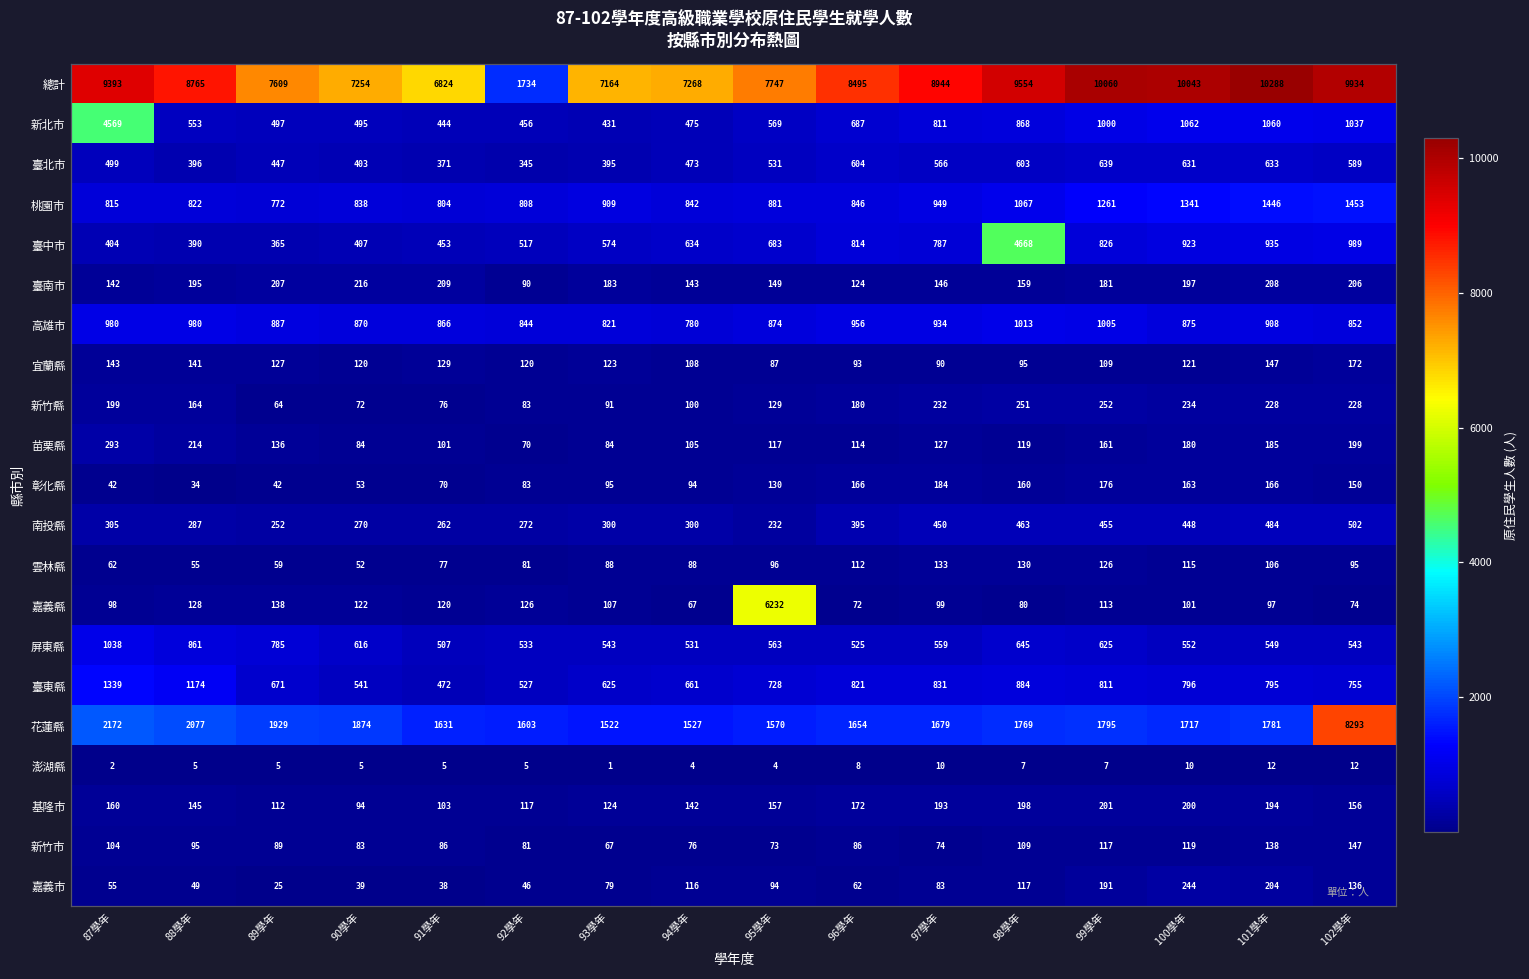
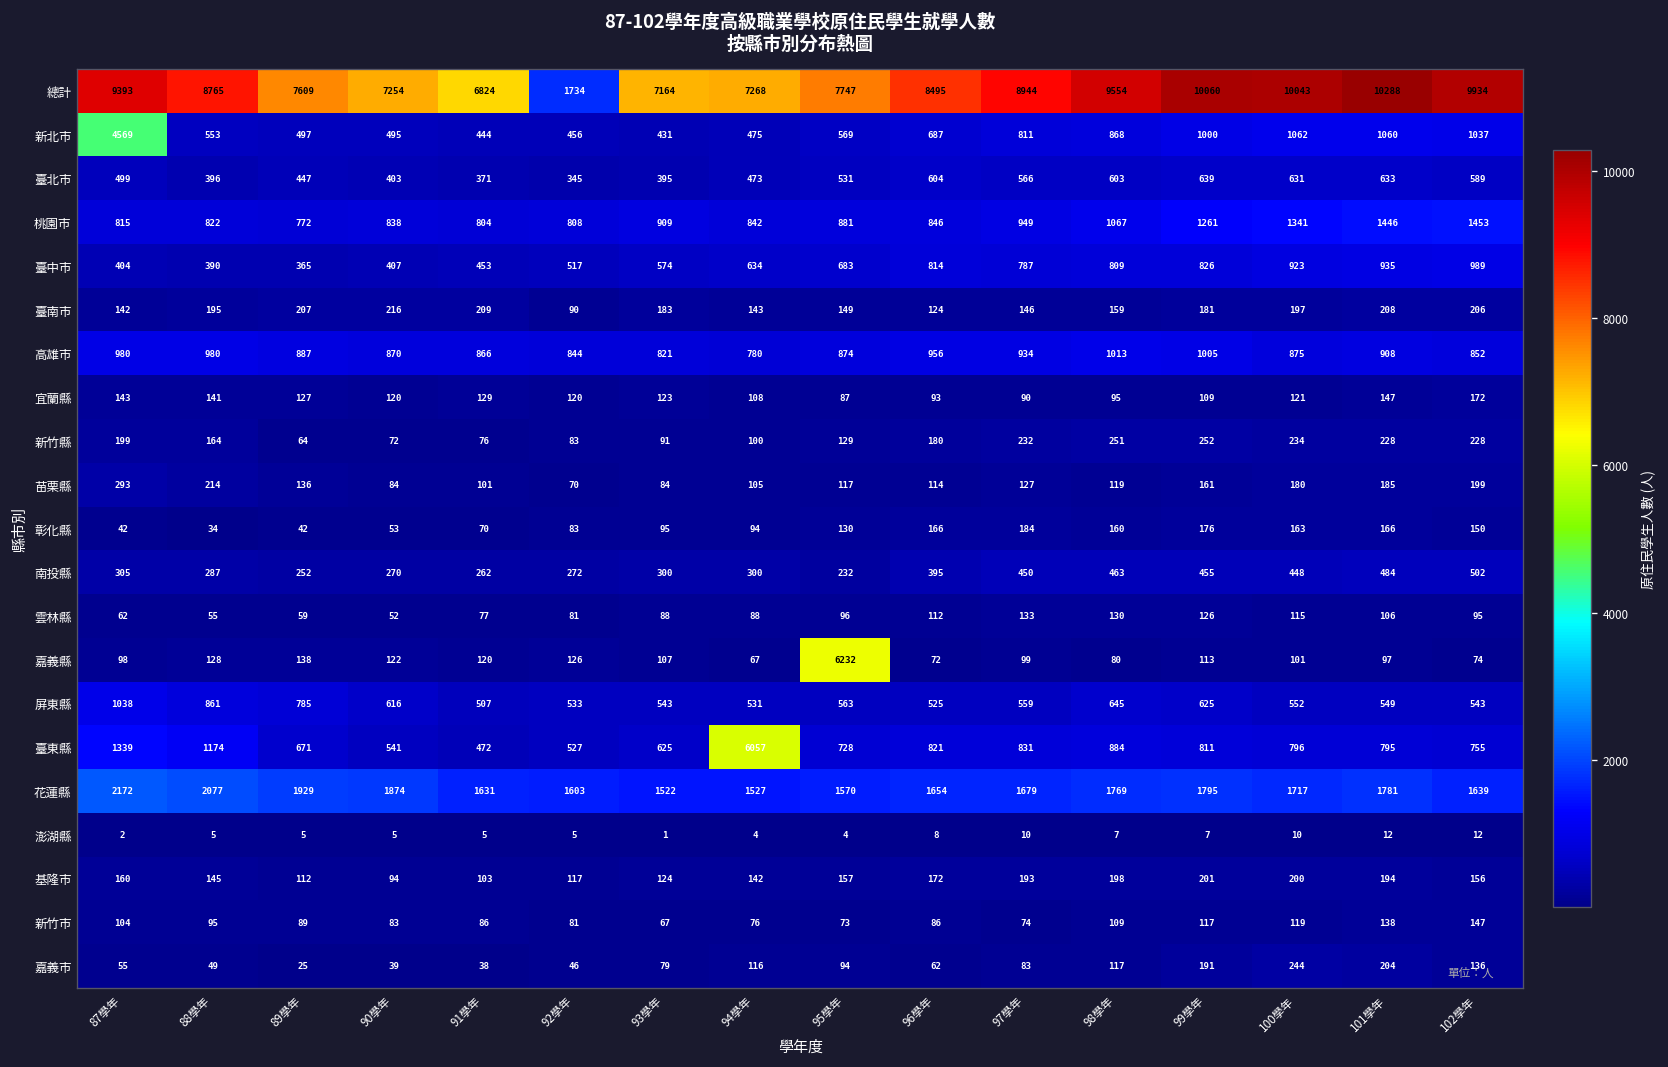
臺中市, 98學年: 4668 -> 809
臺東縣, 94學年: 661 -> 6057
花蓮縣, 102學年: 8293 -> 1639
